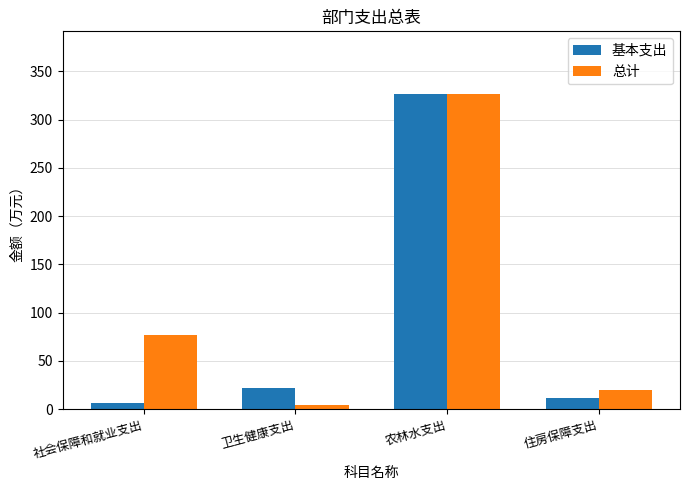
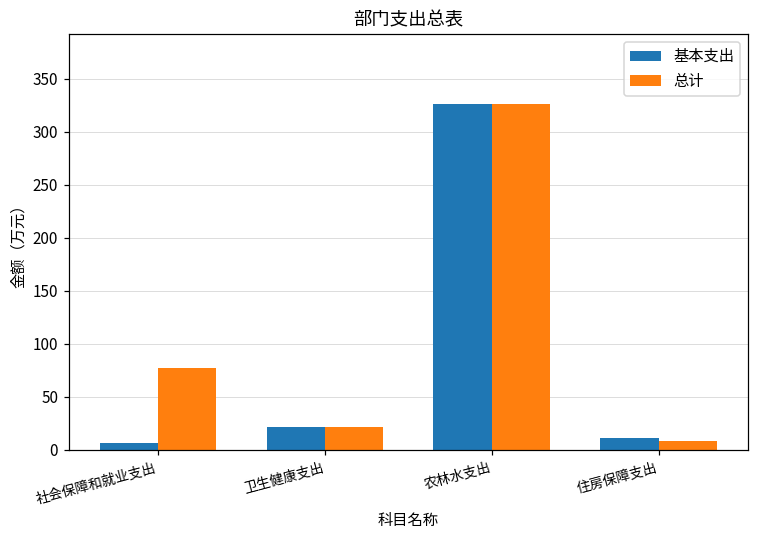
总计, 卫生健康支出: 0 -> 20
总计, 住房保障支出: 20 -> 10
